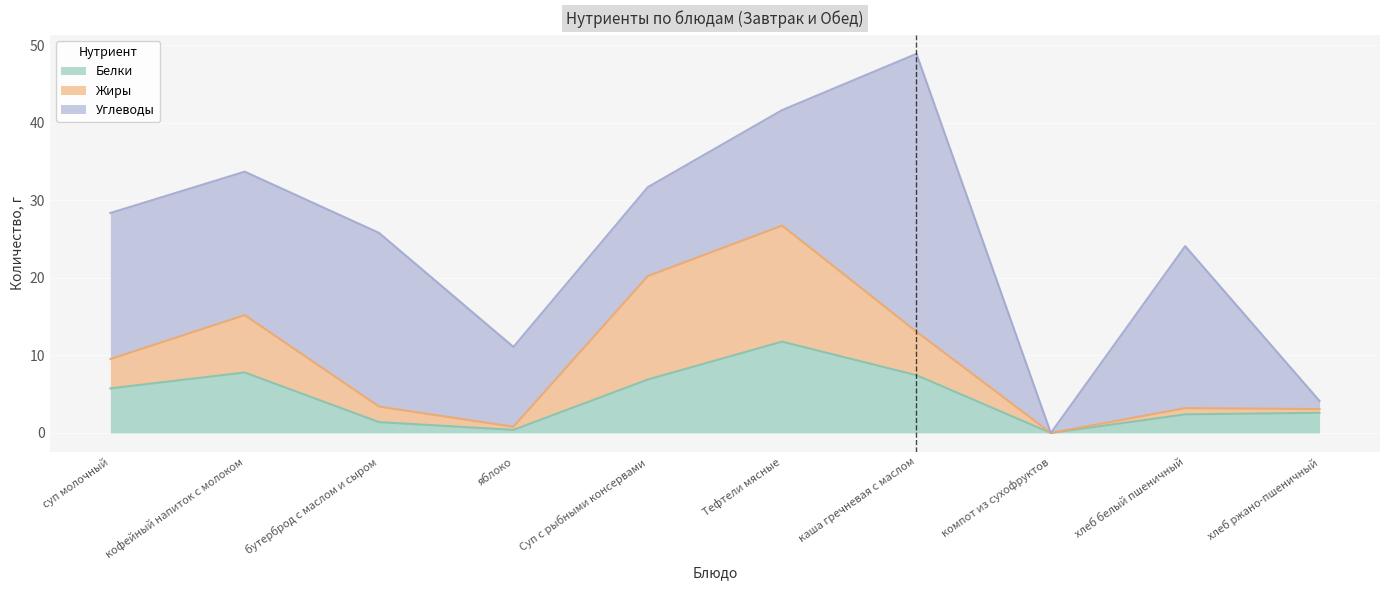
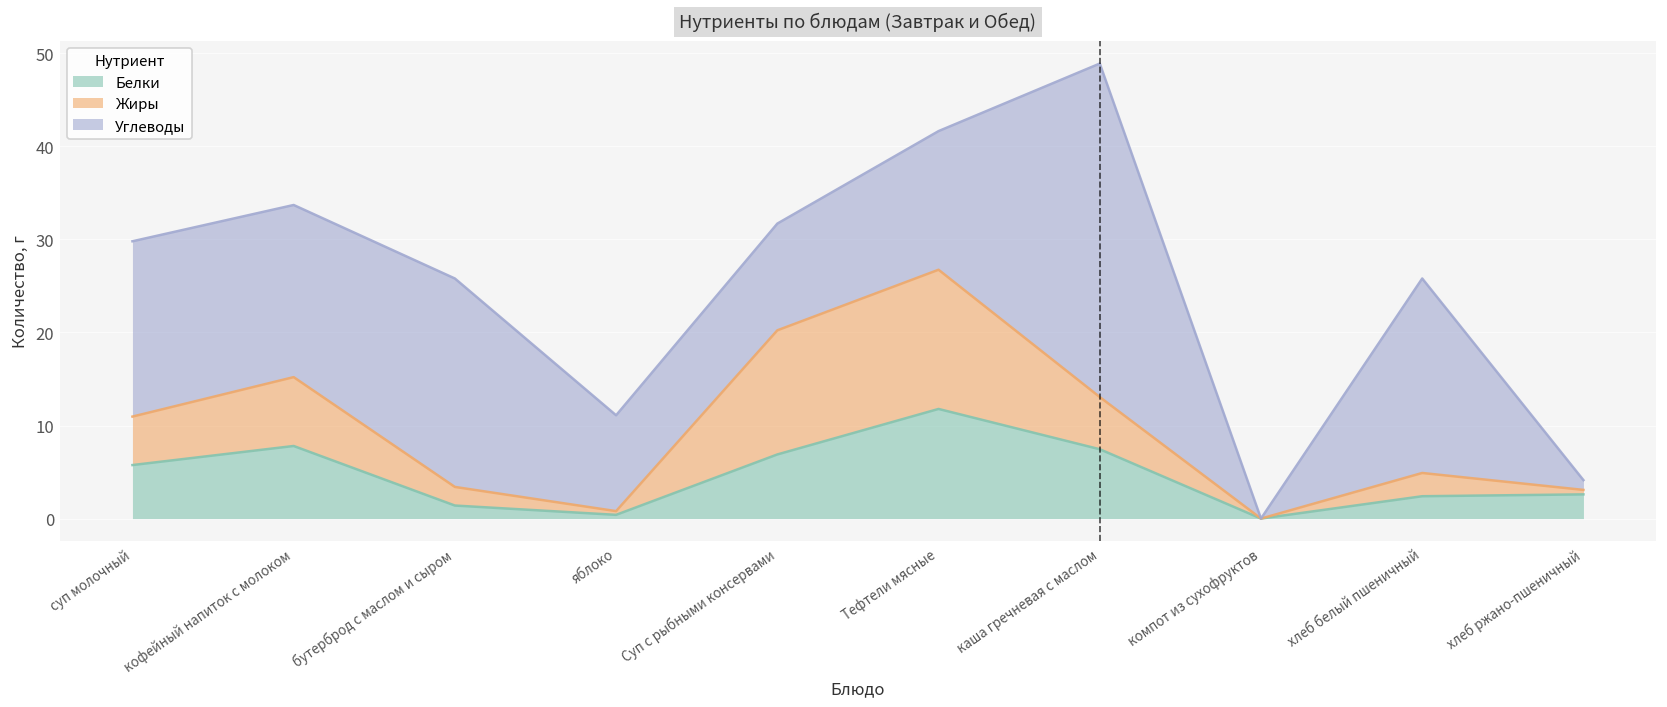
Жиры, суп молочный: 4 -> 5
Жиры, хлеб белый пшеничный: 1 -> 3
